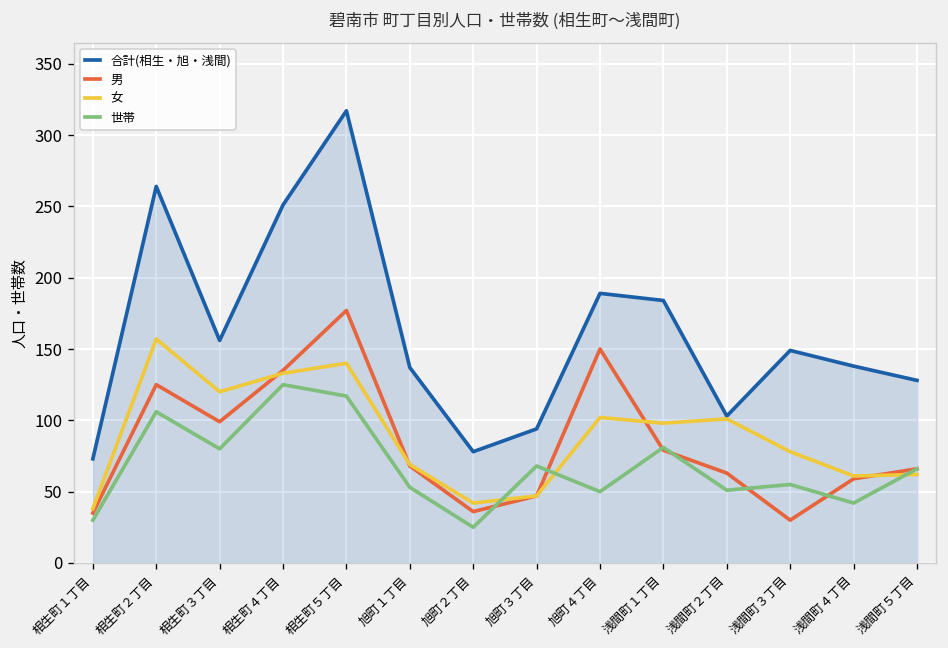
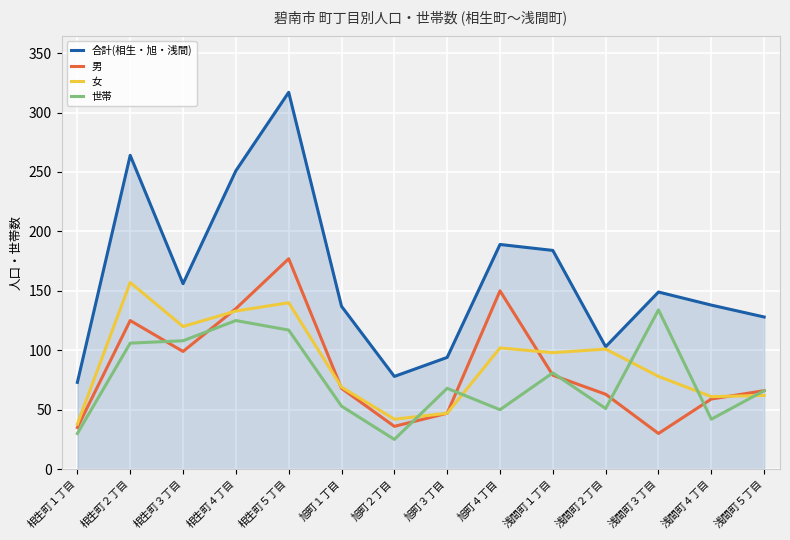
世帯, 相生町３丁目: 80 -> 108
世帯, 浅間町３丁目: 55 -> 134
